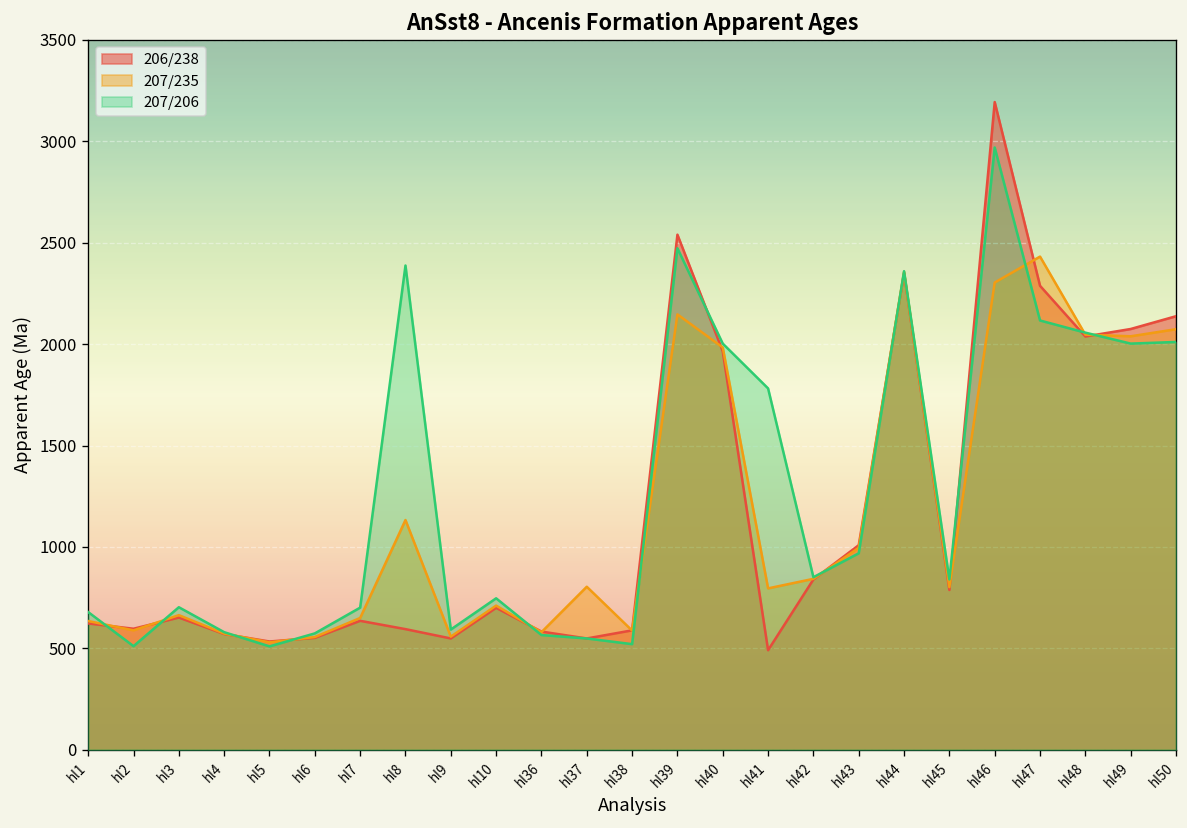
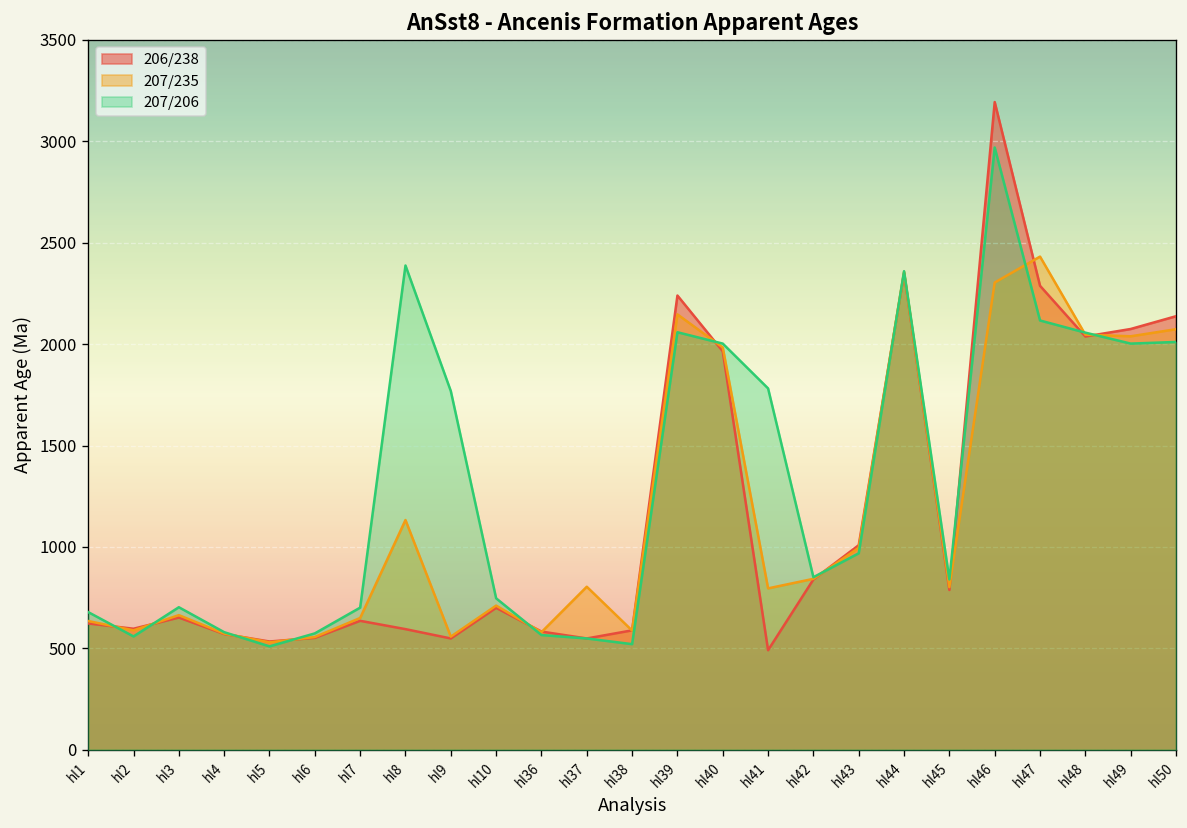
207/206, hl2: 510 -> 560
207/206, hl9: 590 -> 1770
206/238, hl39: 2540 -> 2240
207/206, hl39: 2470 -> 2060
